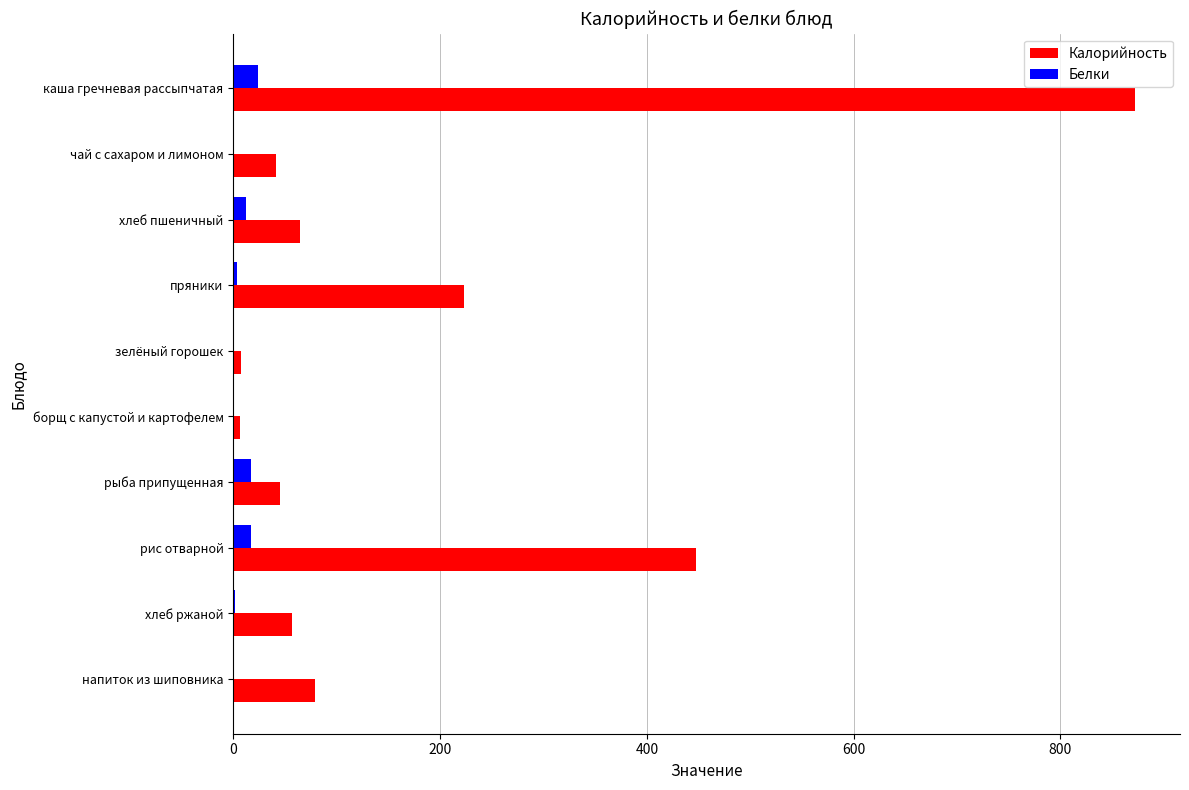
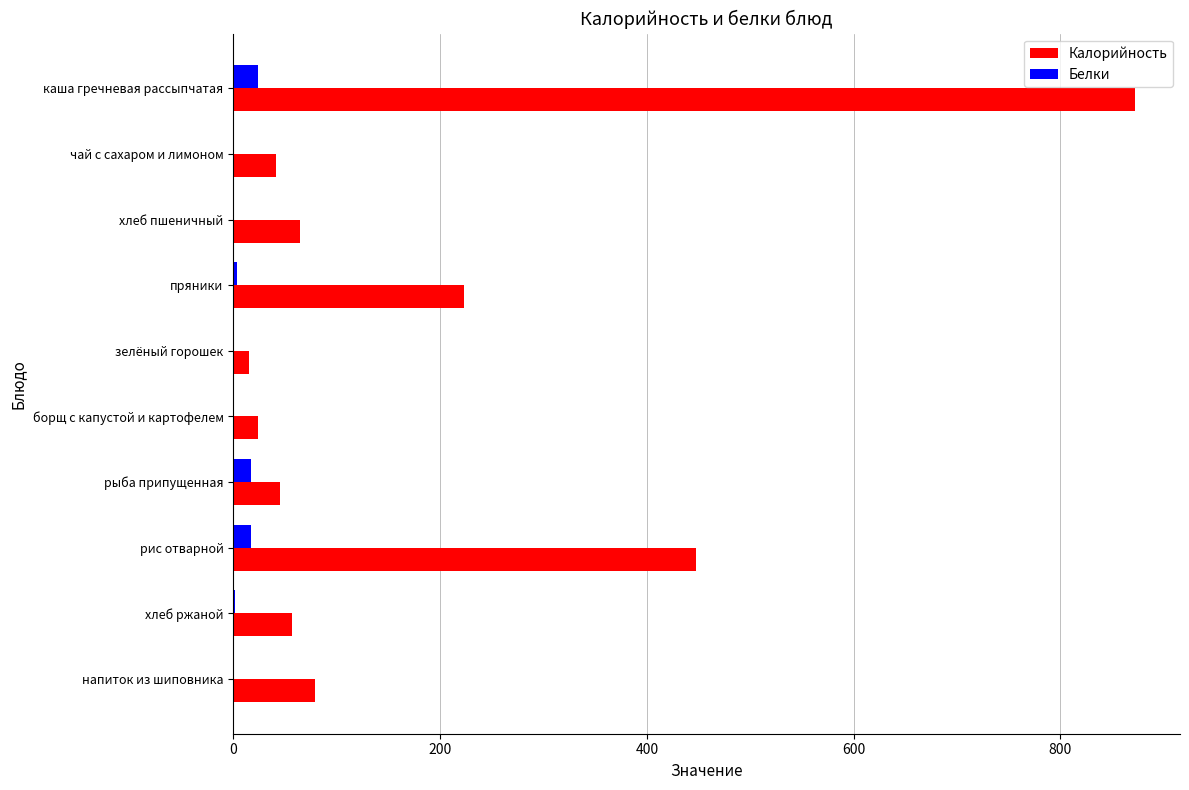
Белки, хлеб пшеничный: 12 -> 0
Калорийность, зелёный горошек: 7 -> 15
Калорийность, борщ с капустой и картофелем: 7 -> 24
